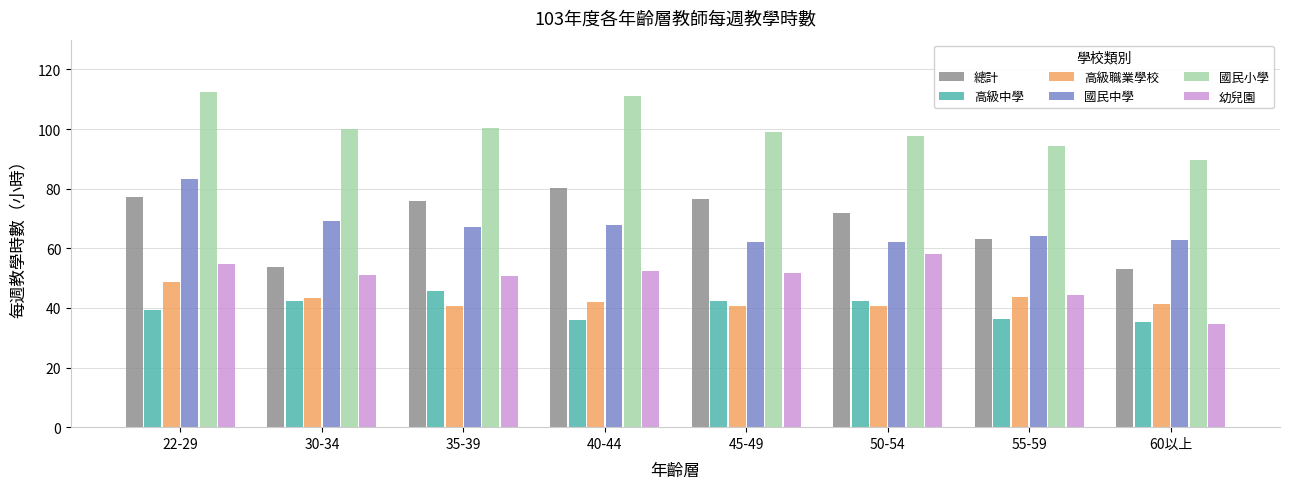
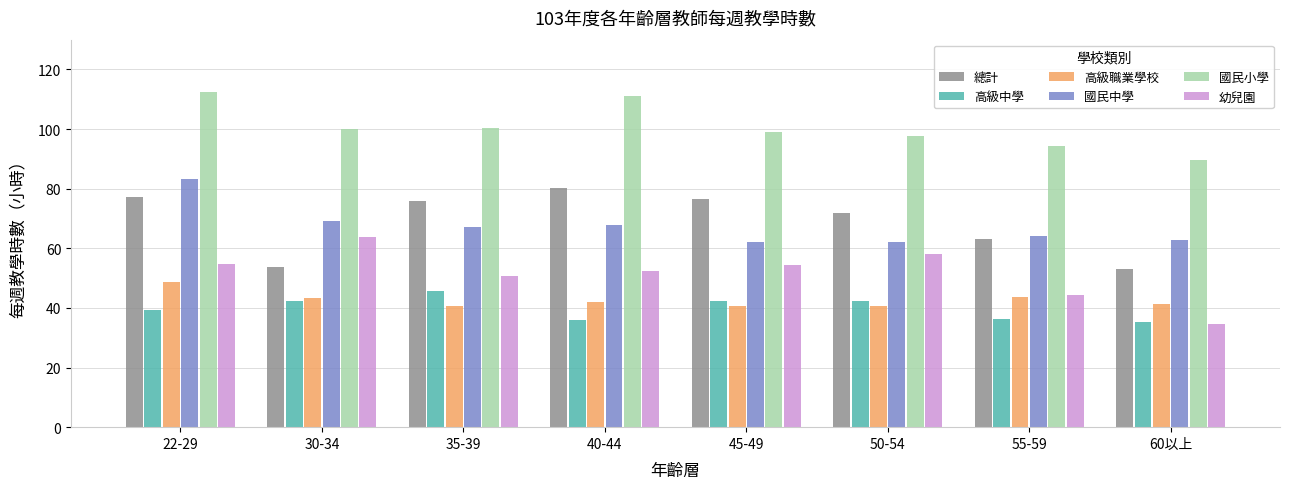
幼兒園, 30-34: 51 -> 64
幼兒園, 45-49: 52 -> 54
